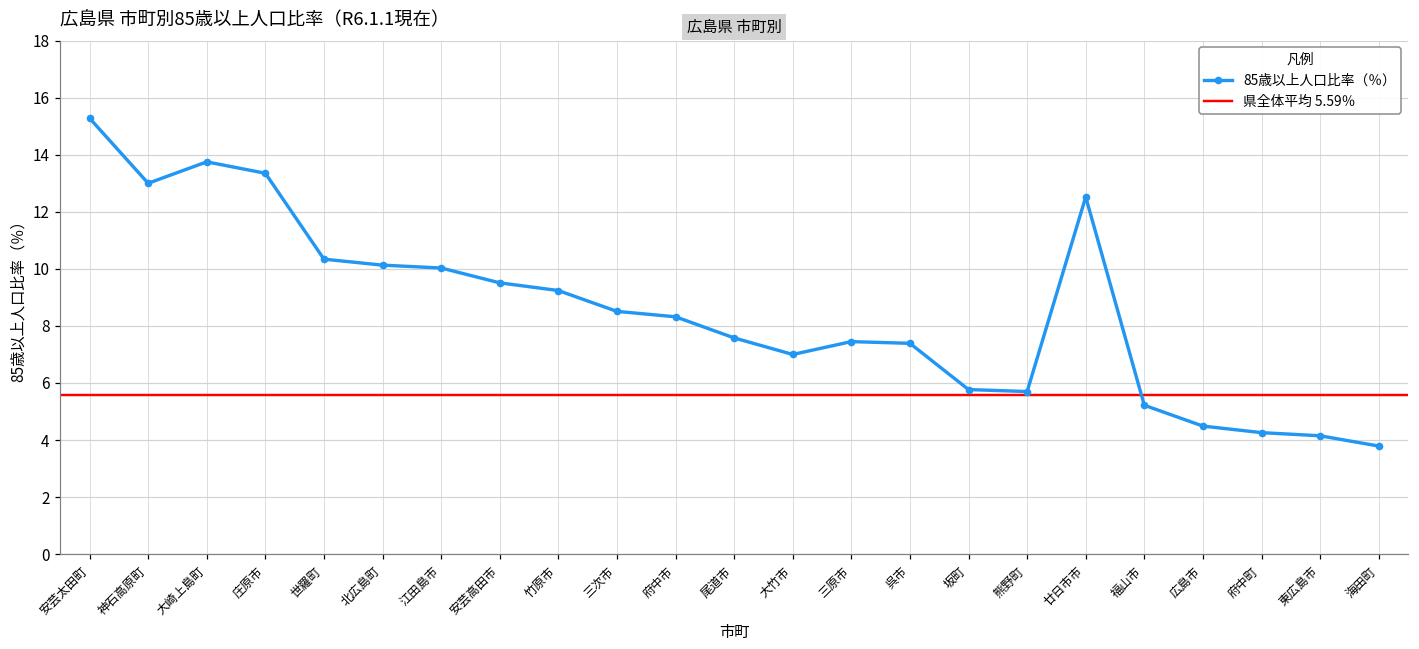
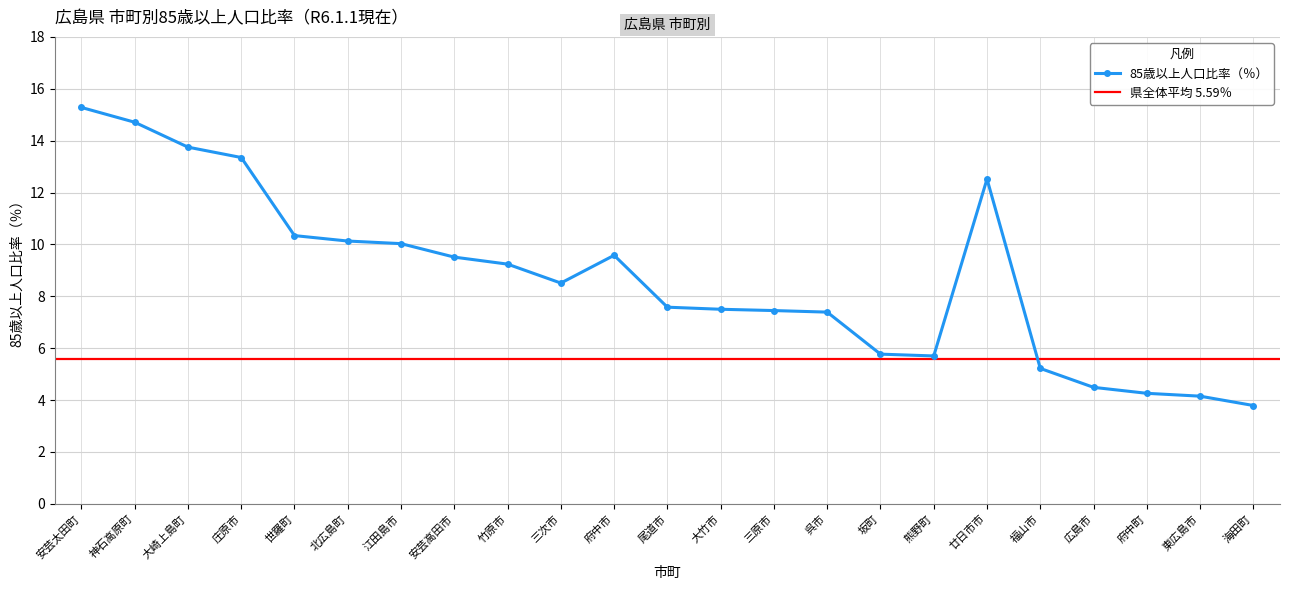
神石高原町: 13.0 -> 14.7
府中市: 8.3 -> 9.6
大竹市: 7.0 -> 7.5
